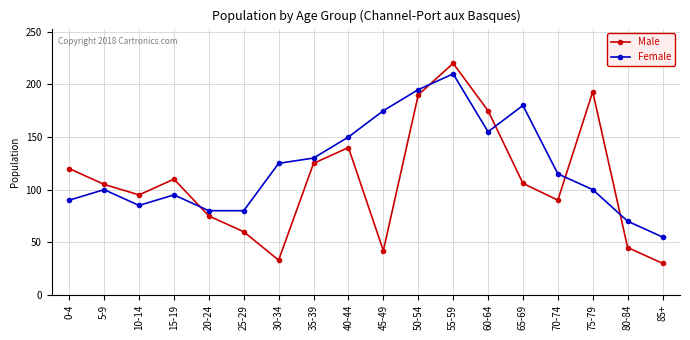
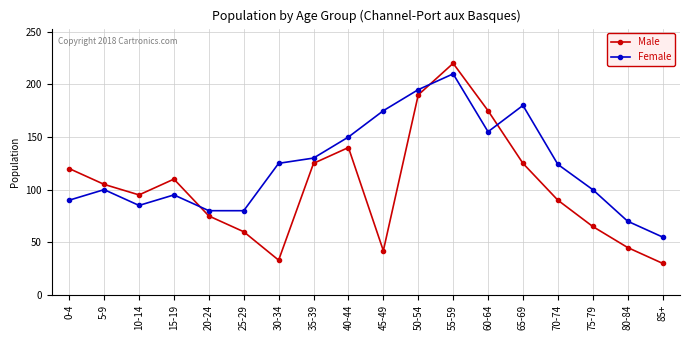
Male, 65-69: 106 -> 125
Female, 70-74: 115 -> 124
Male, 75-79: 193 -> 65
